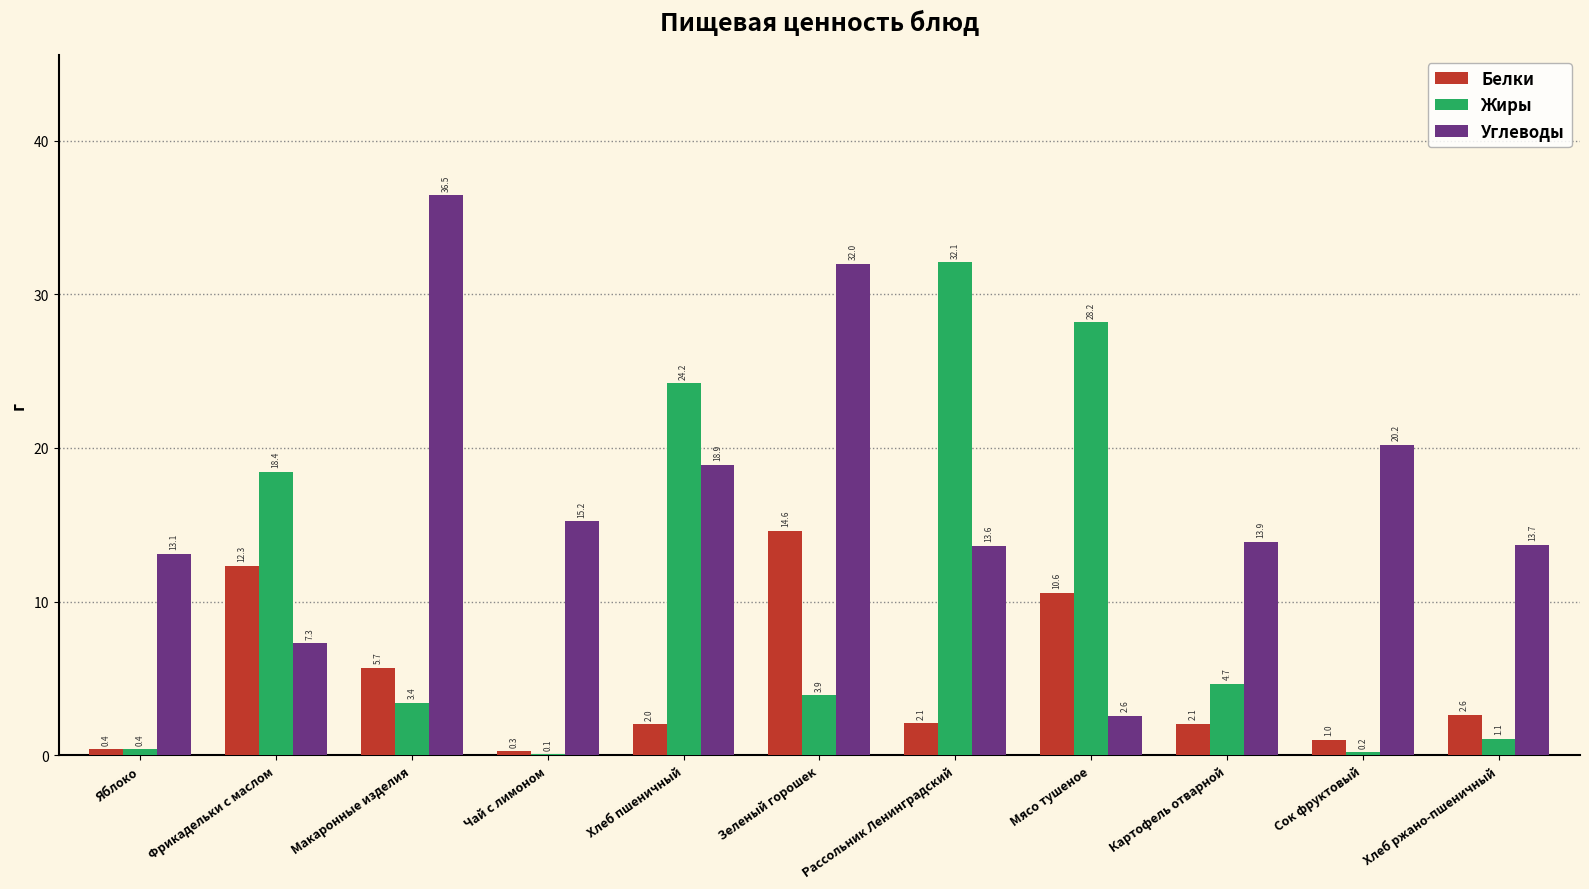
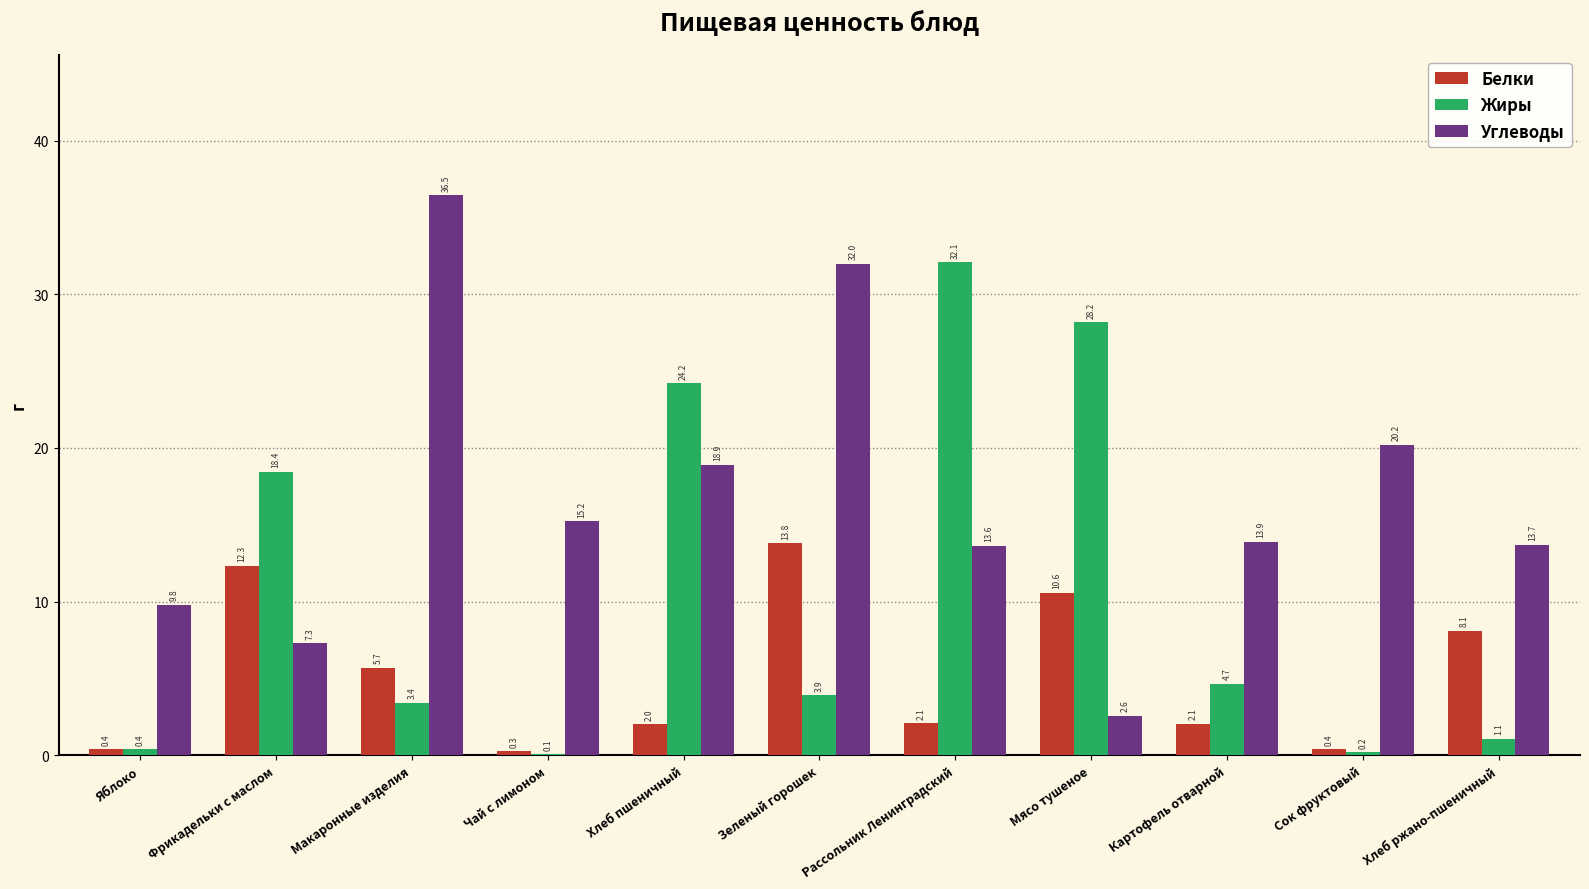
Углеводы, Яблоко: 13.1 -> 9.8
Белки, Зеленый горошек: 14.6 -> 13.8
Белки, Сок фруктовый: 1.0 -> 0.4
Белки, Хлеб ржано-пшеничный: 2.6 -> 8.1
